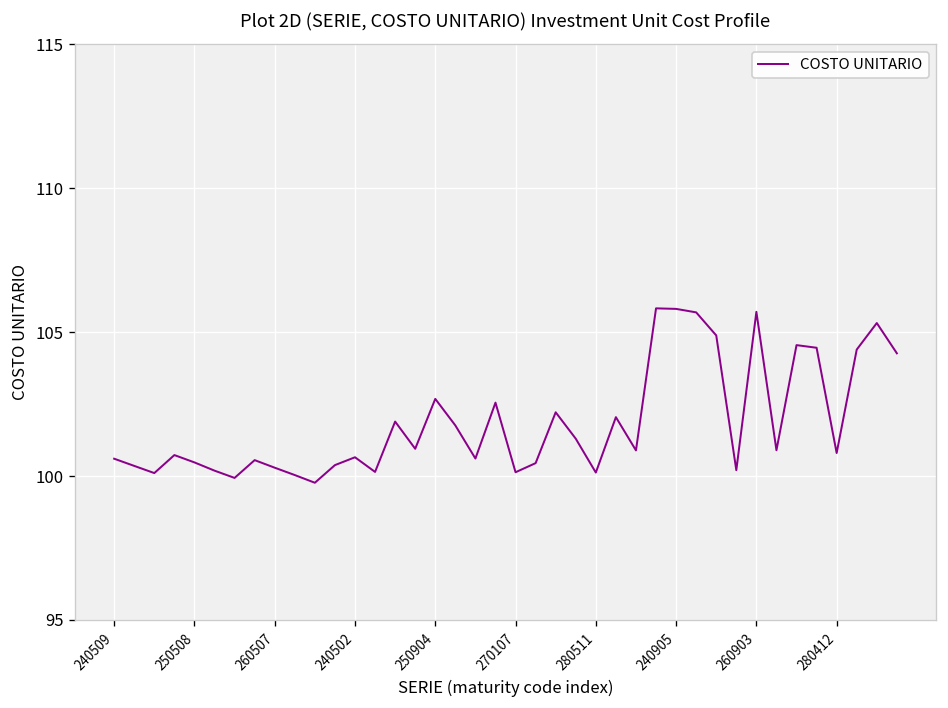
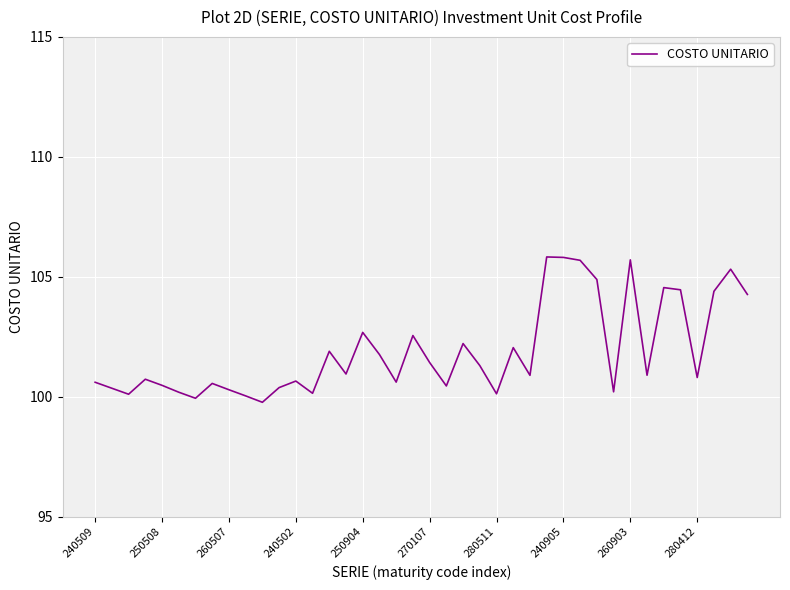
270107: 100.1 -> 101.4
